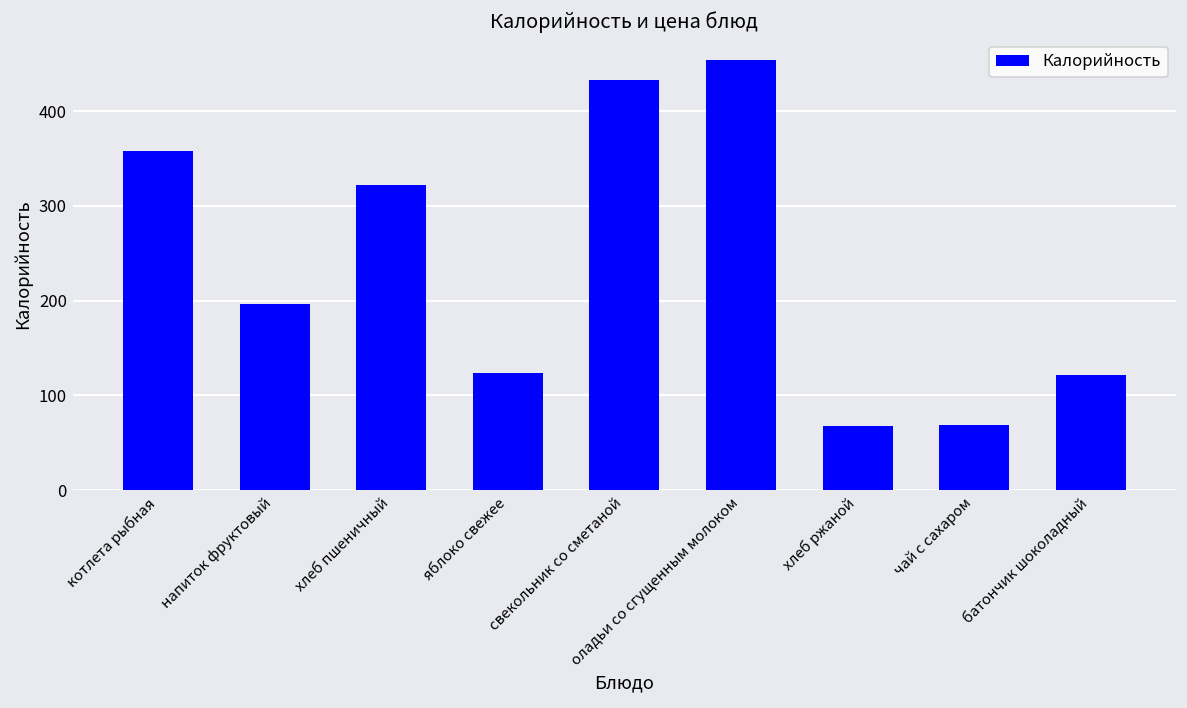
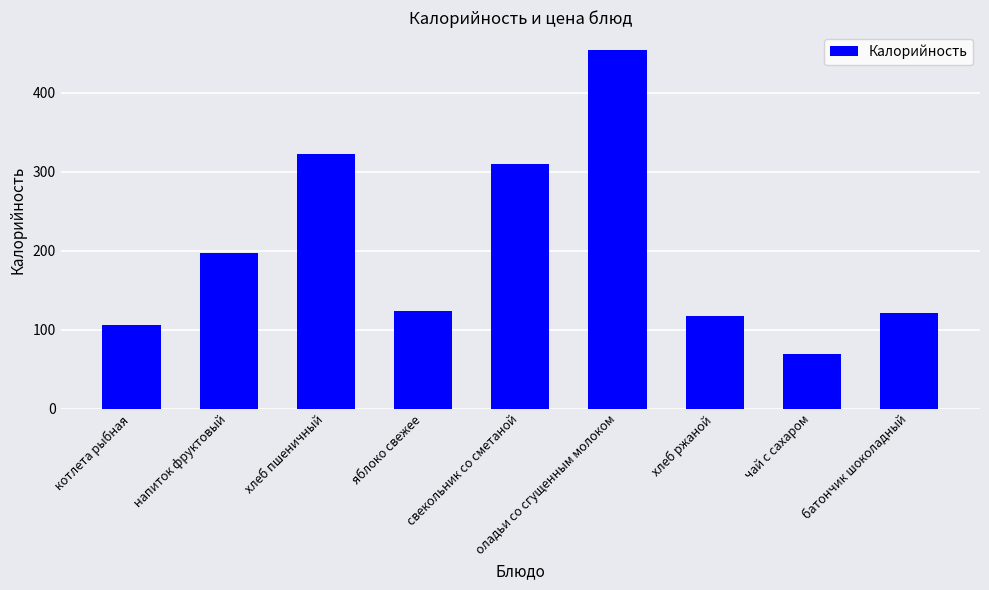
котлета рыбная: 360 -> 110
свекольник со сметаной: 430 -> 310
хлеб ржаной: 70 -> 120
